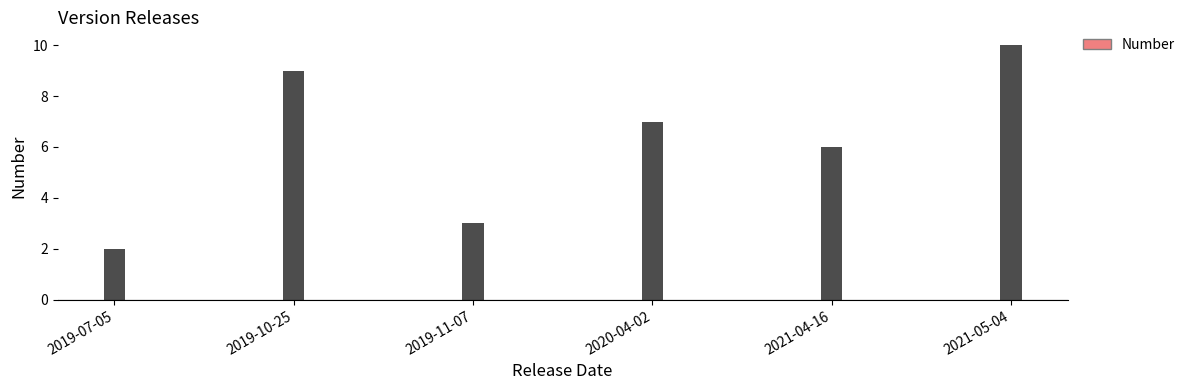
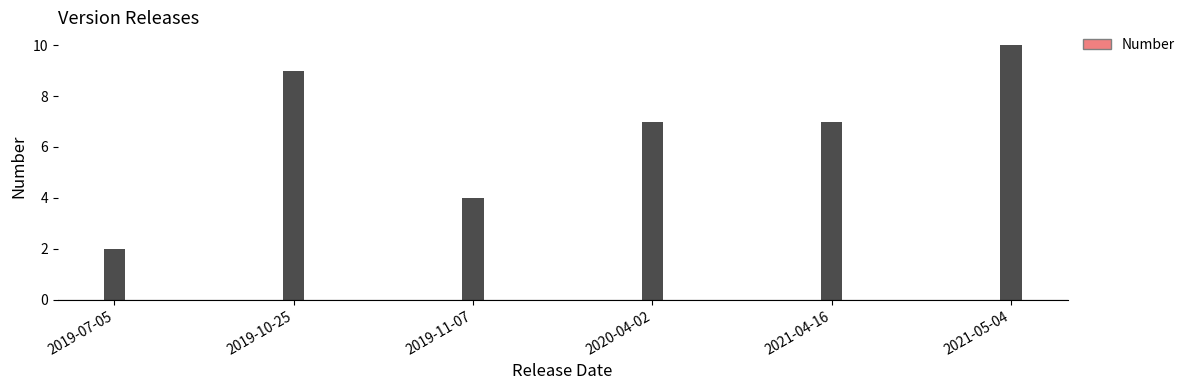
2019-11-07: 3 -> 4
2021-04-16: 6 -> 7
